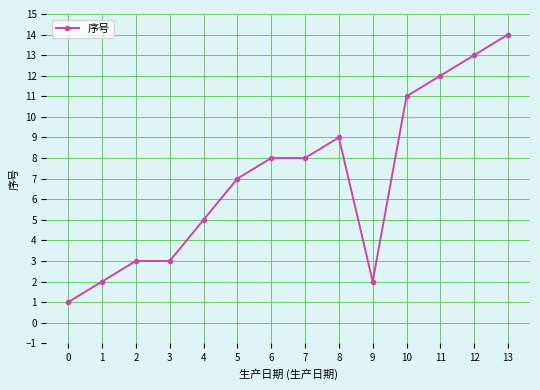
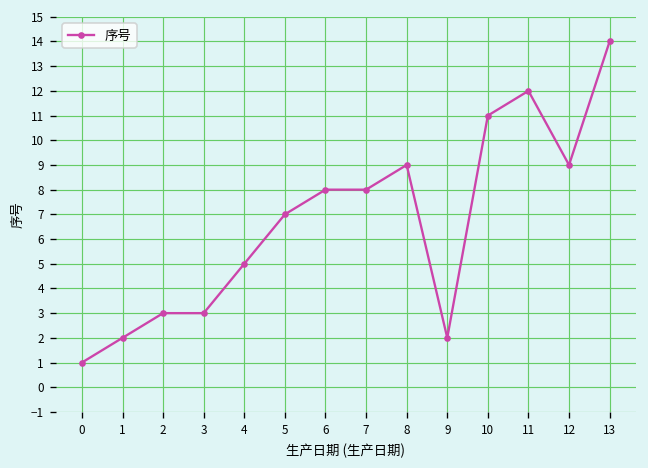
12: 13 -> 9
